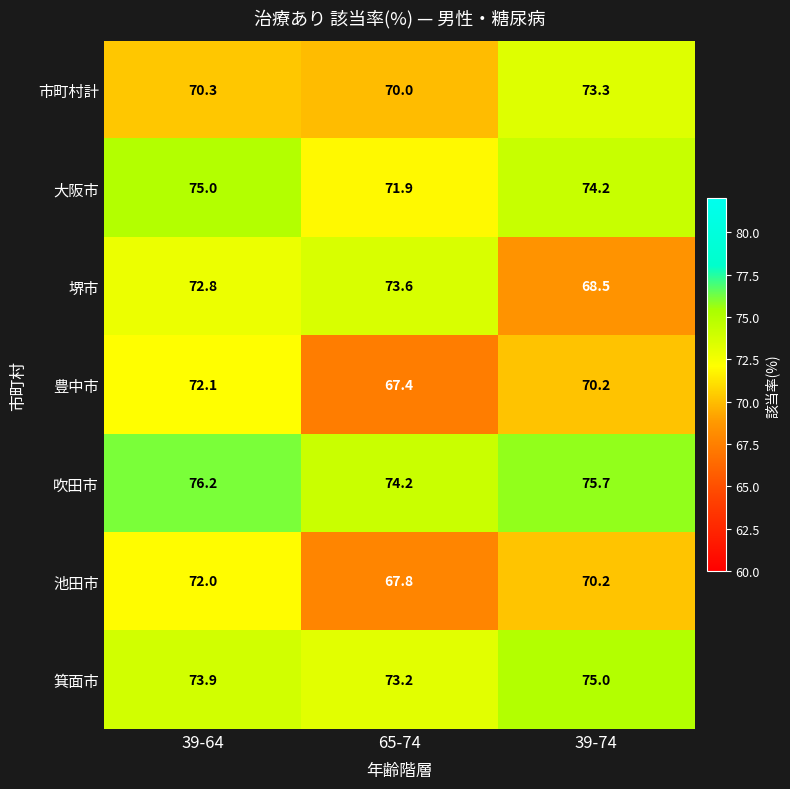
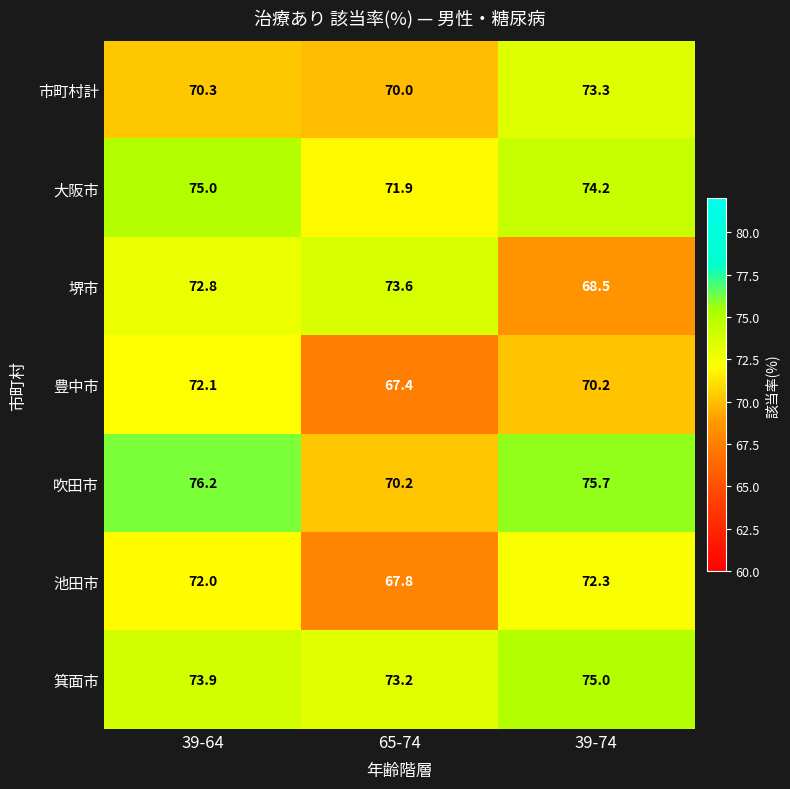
吹田市, 65-74: 74.2 -> 70.2
池田市, 39-74: 70.2 -> 72.3
